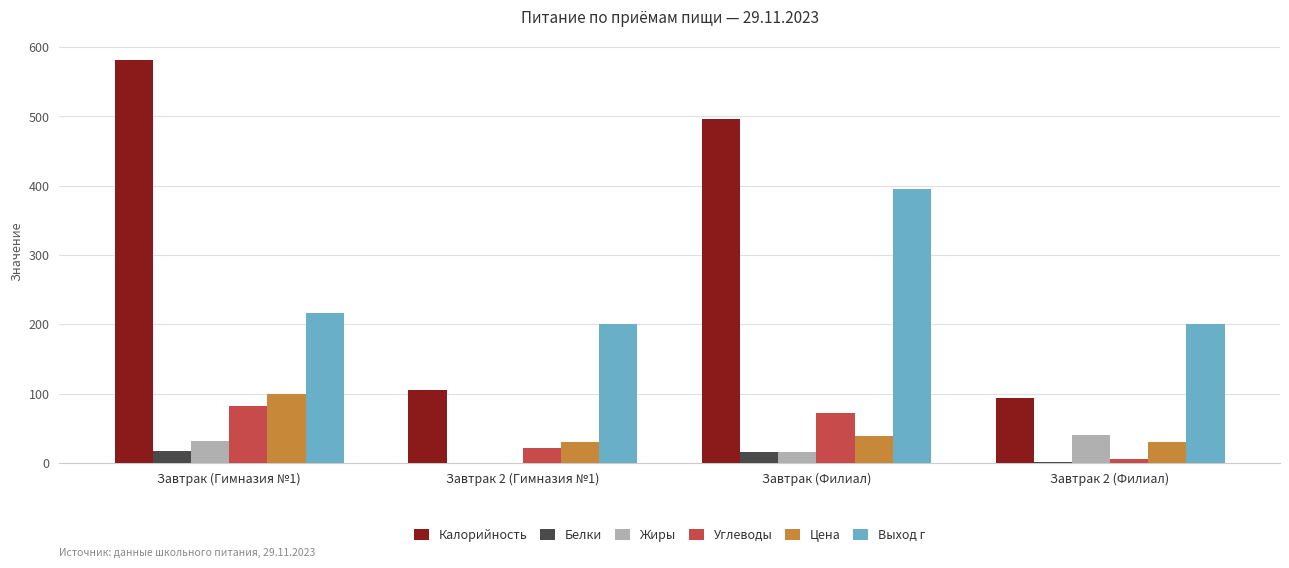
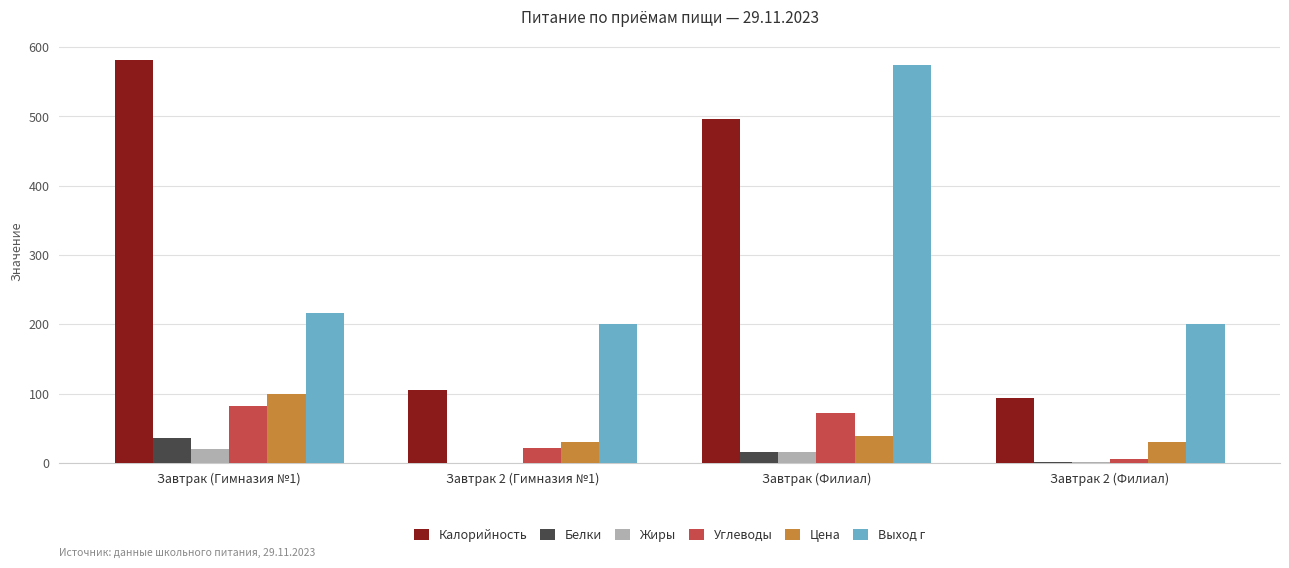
Белки, Завтрак (Гимназия №1): 20 -> 40
Жиры, Завтрак (Гимназия №1): 30 -> 20
Выход г, Завтрак (Филиал): 400 -> 570
Жиры, Завтрак 2 (Филиал): 40 -> 0
